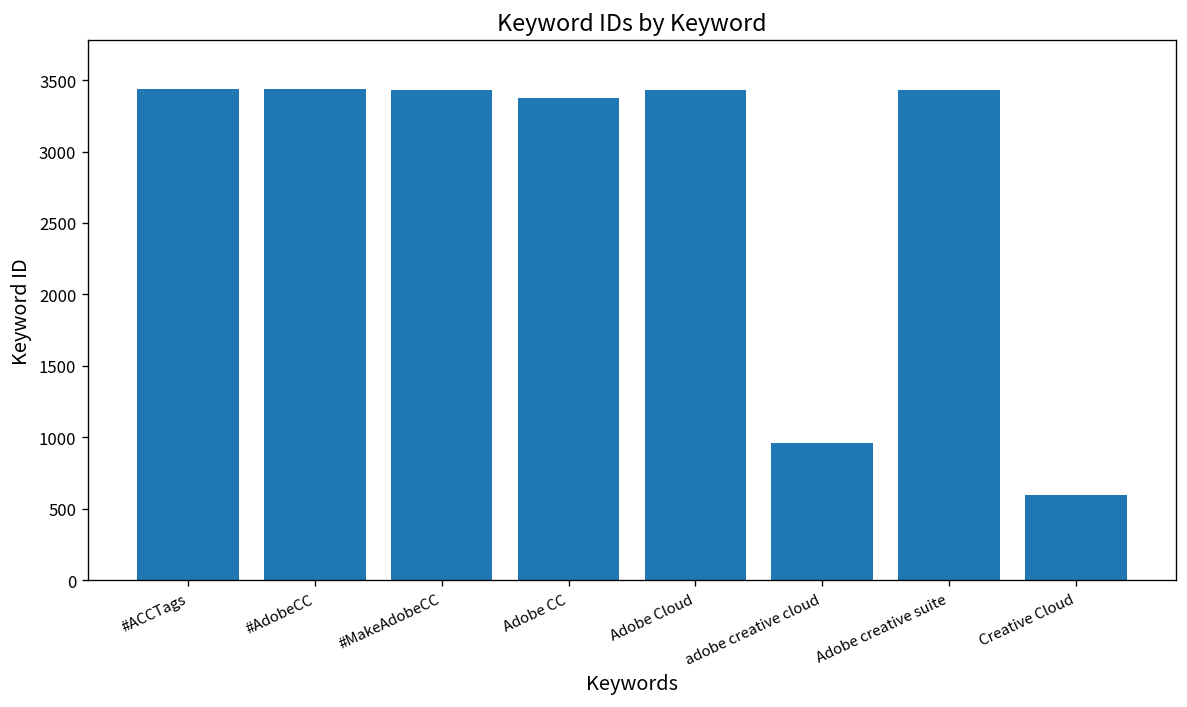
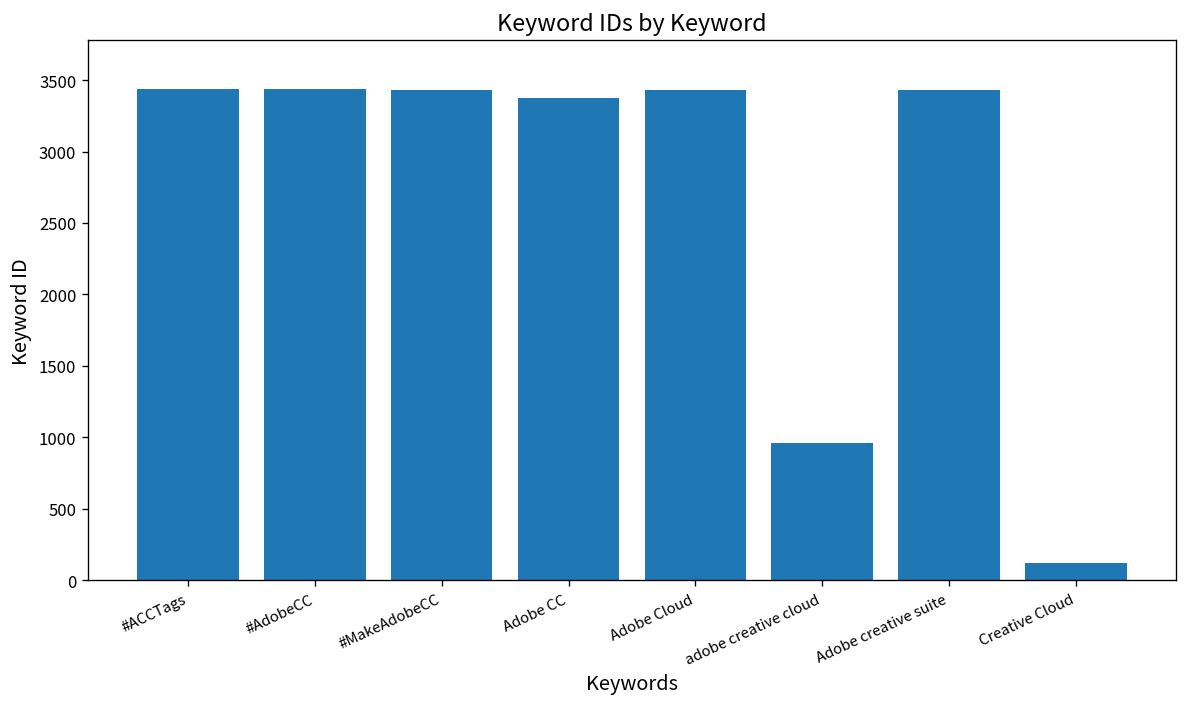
Creative Cloud: 600 -> 120
